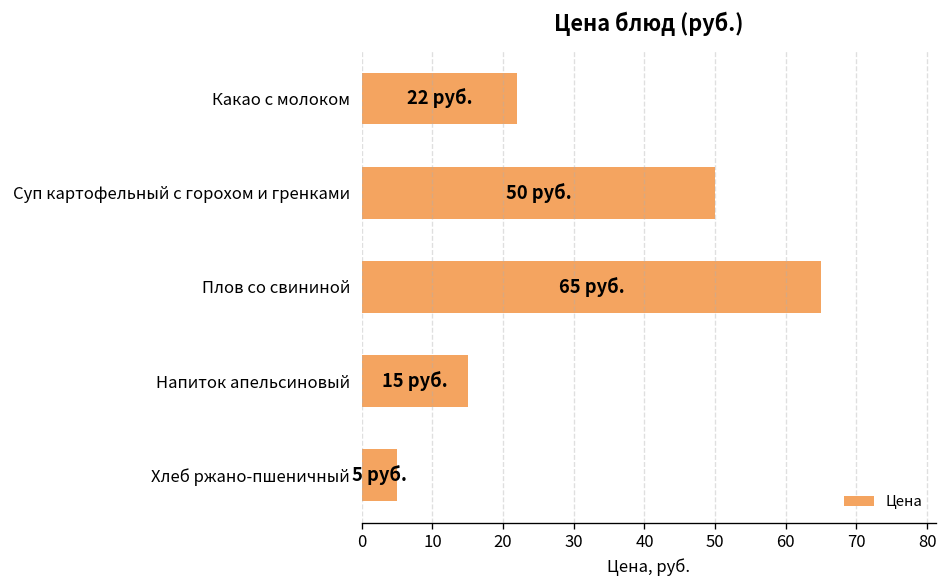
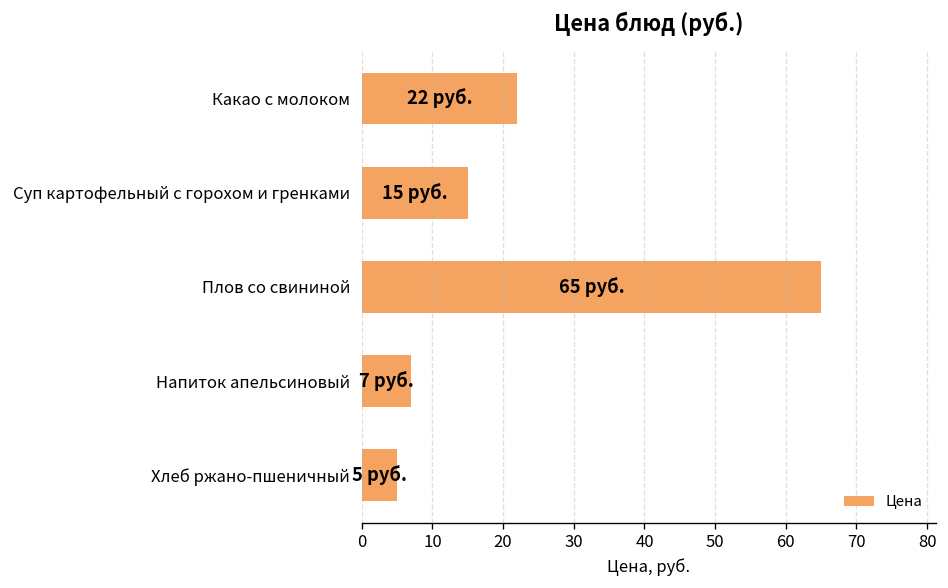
Суп картофельный с горохом и гренками: 50 -> 15
Напиток апельсиновый: 15 -> 7
